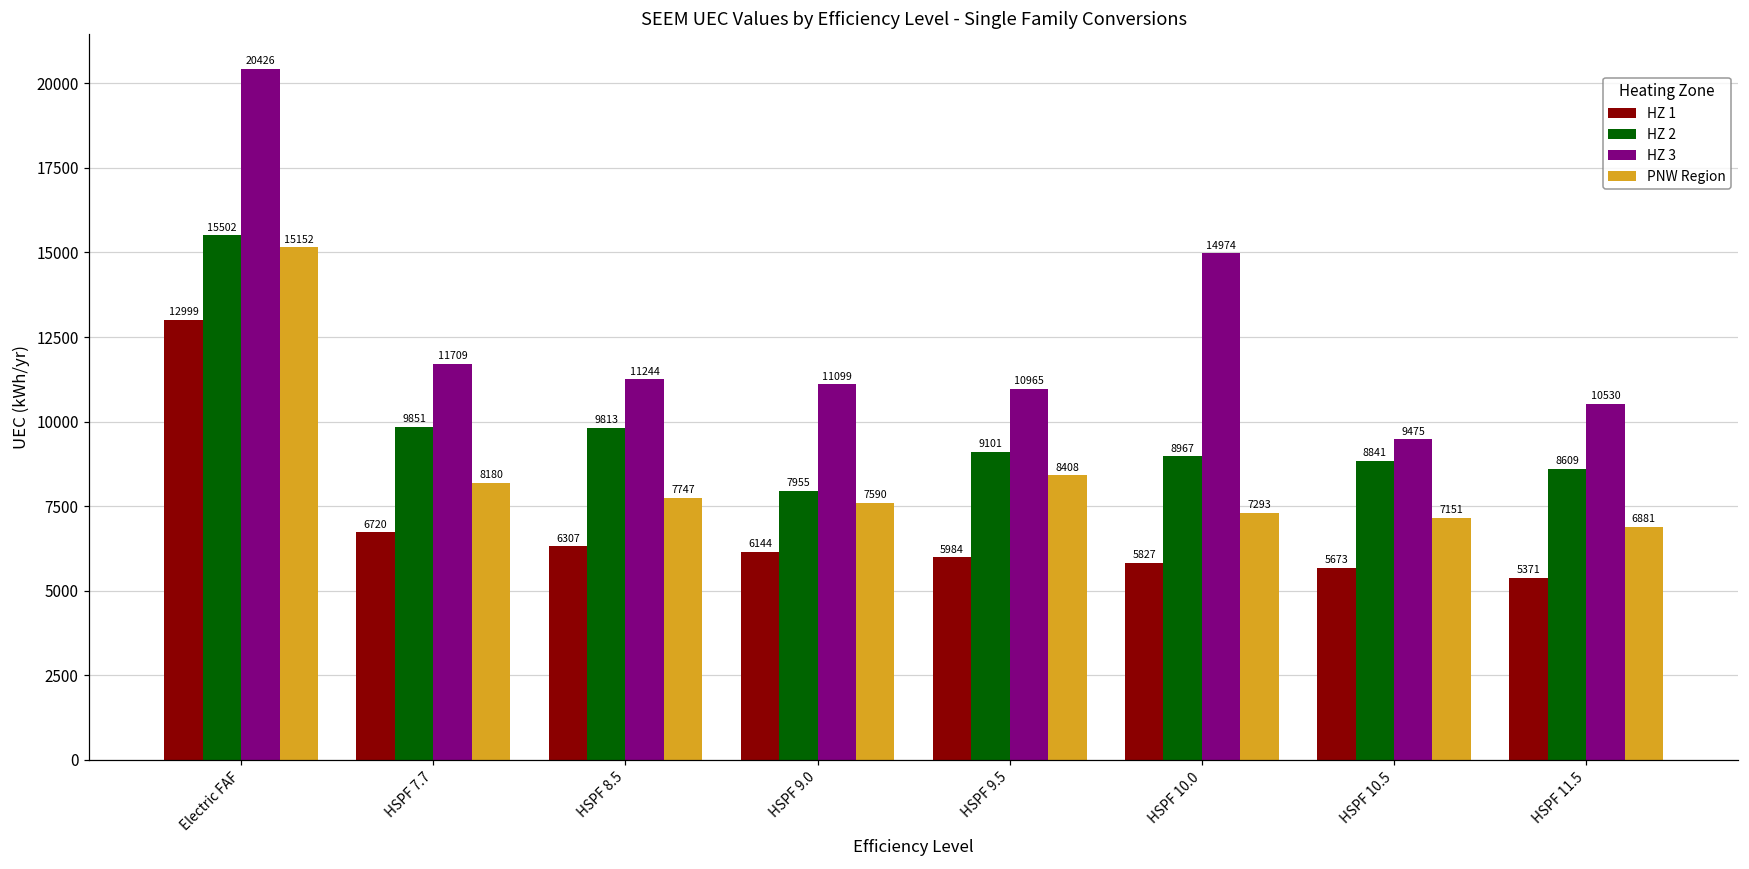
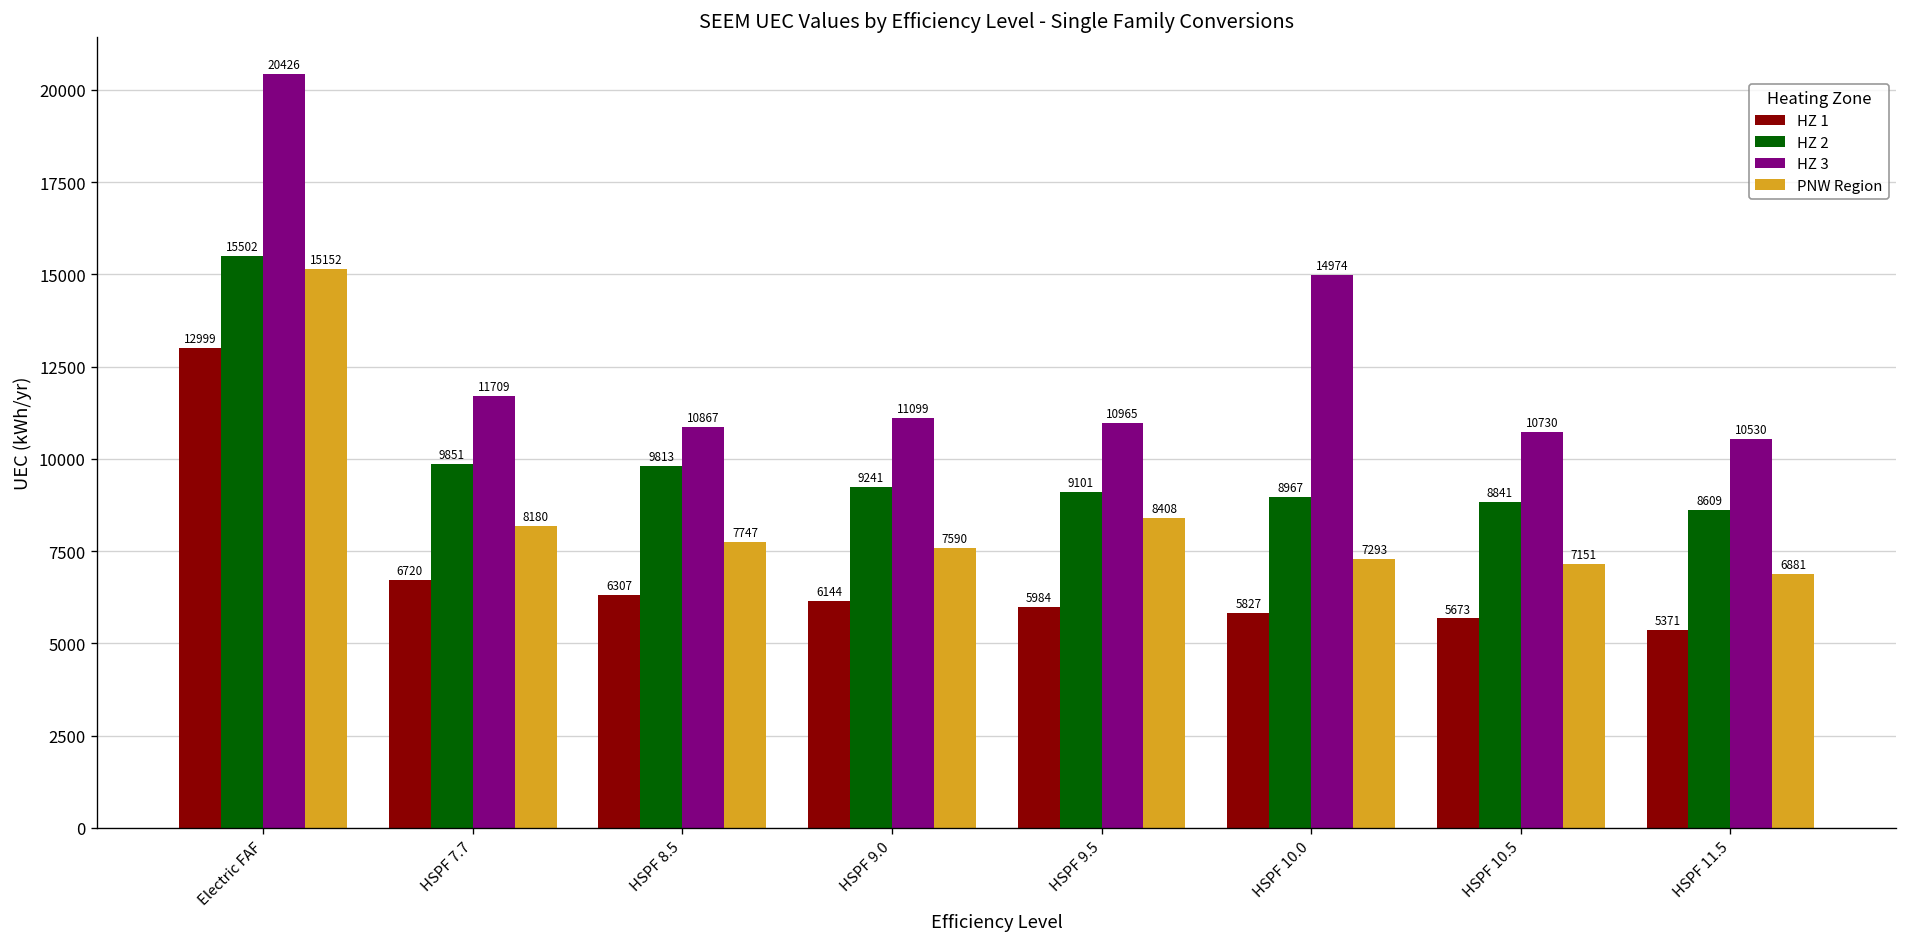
HZ 3, HSPF 8.5: 11244 -> 10867
HZ 2, HSPF 9.0: 7955 -> 9241
HZ 3, HSPF 10.5: 9475 -> 10730
